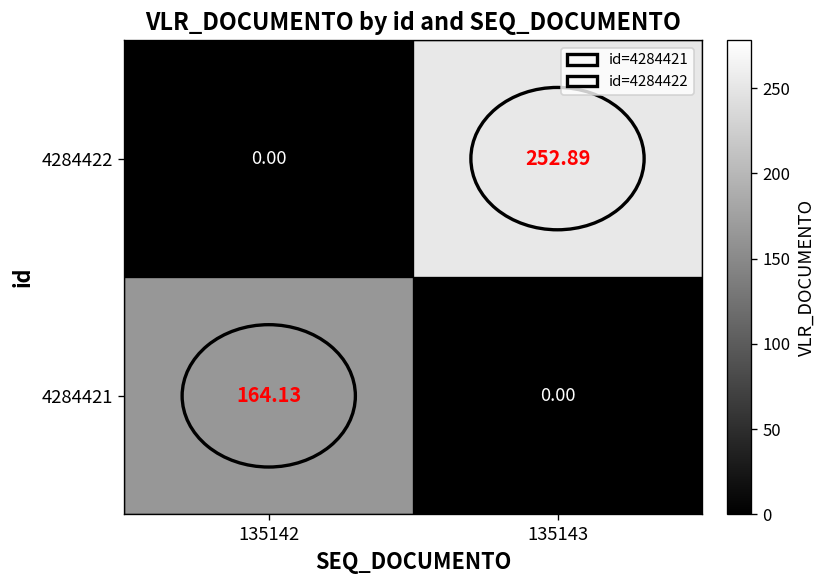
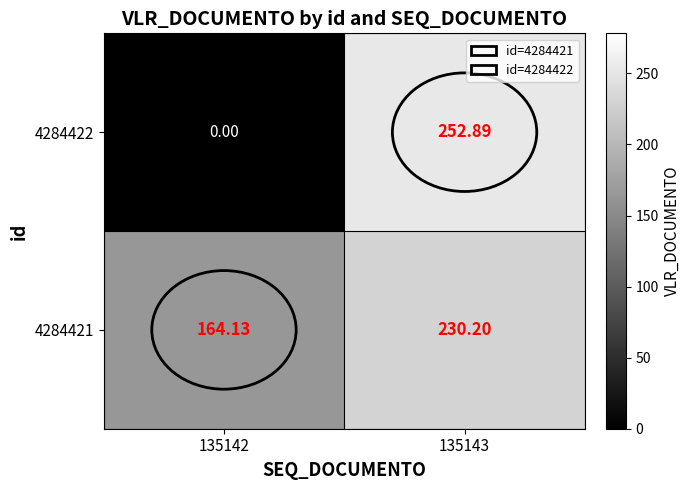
4284421, 135143: 0.00 -> 230.20
